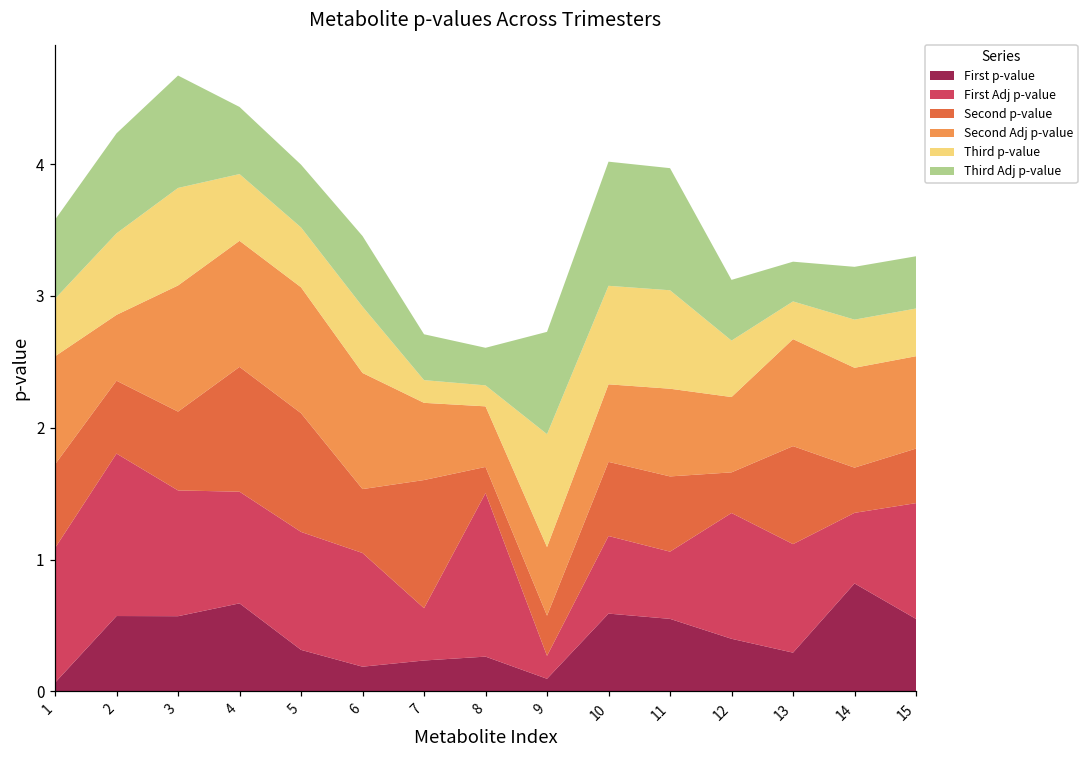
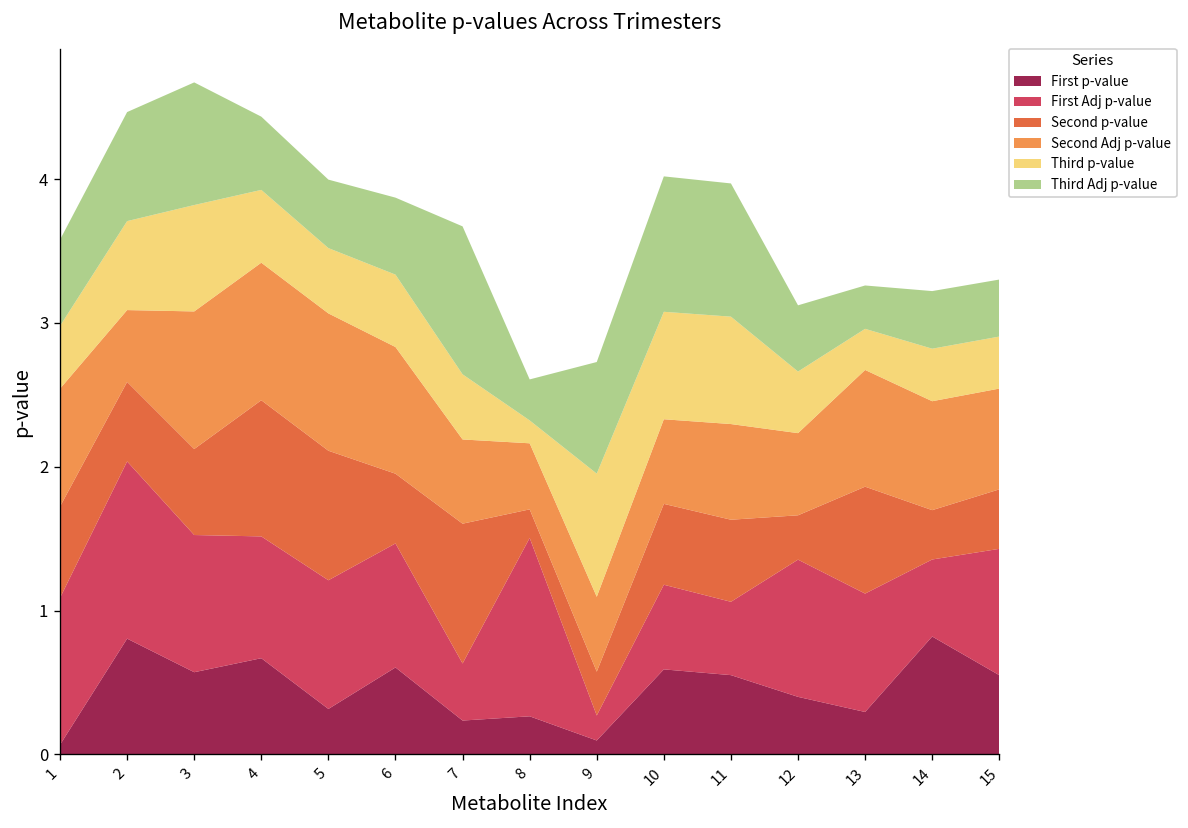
First p-value, 2: 0.57 -> 0.80
First p-value, 6: 0.19 -> 0.60
Third p-value, 7: 0.17 -> 0.45
Third Adj p-value, 7: 0.35 -> 1.03
